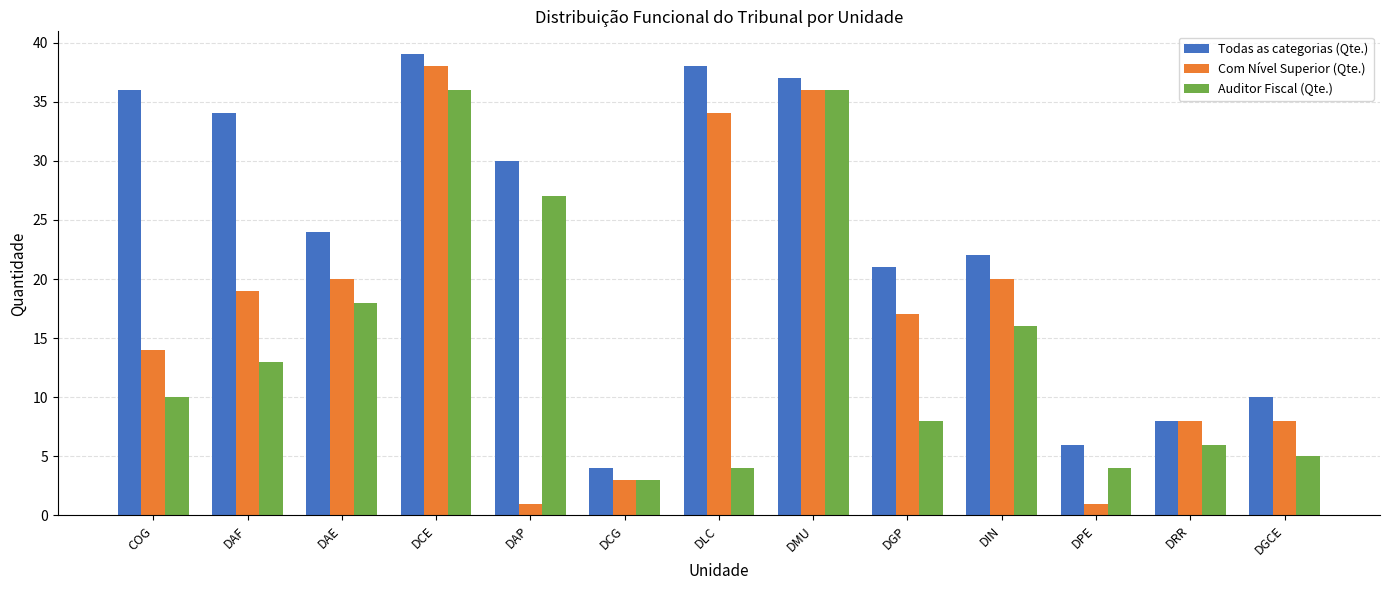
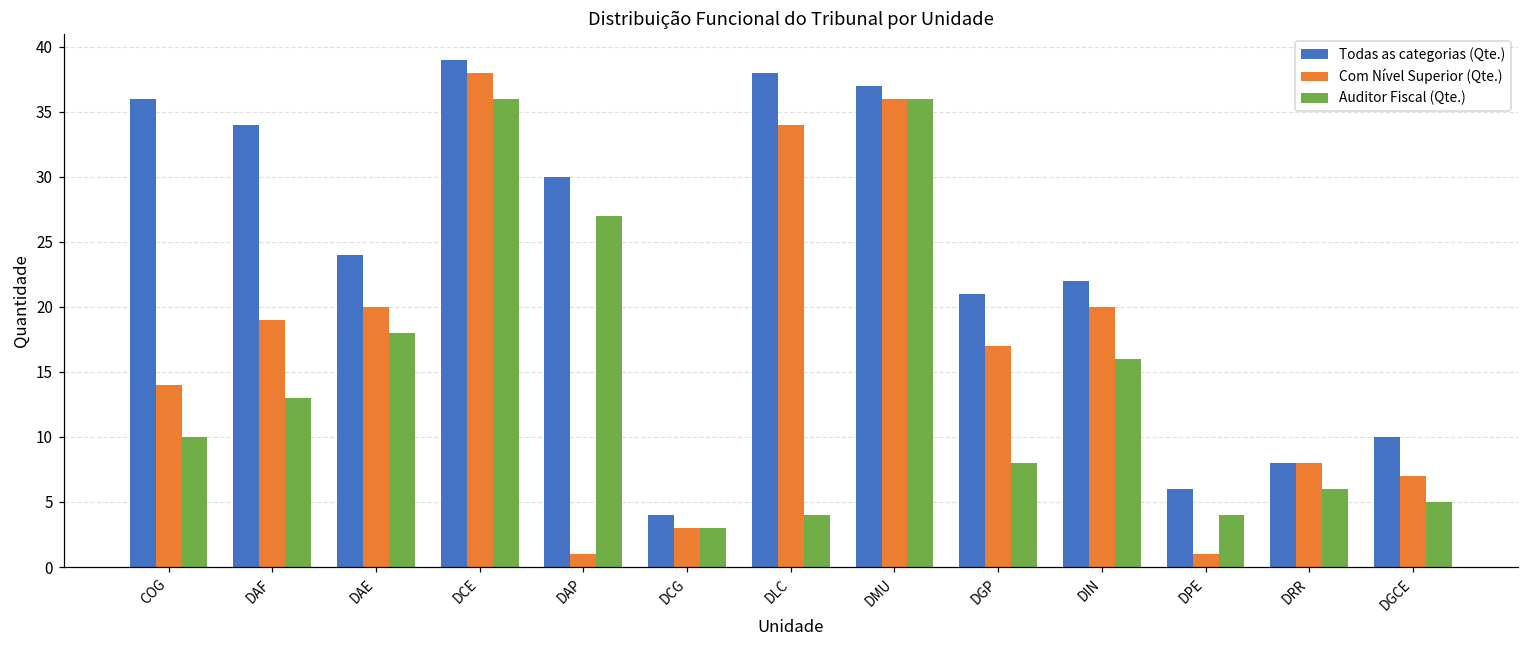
Com Nível Superior (Qte.), DGCE: 8 -> 7
